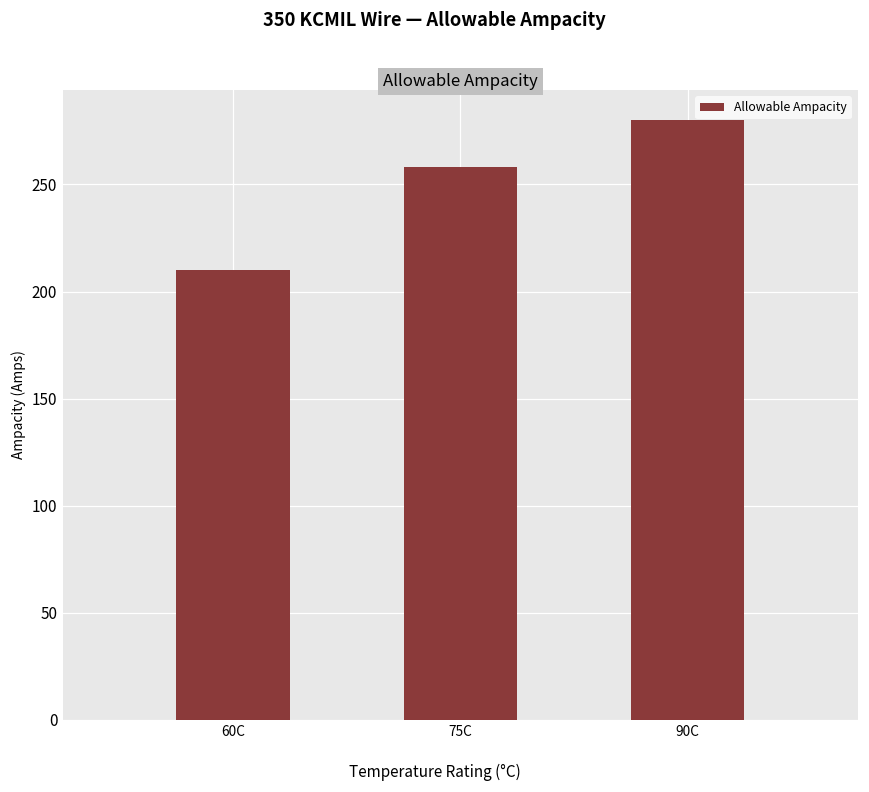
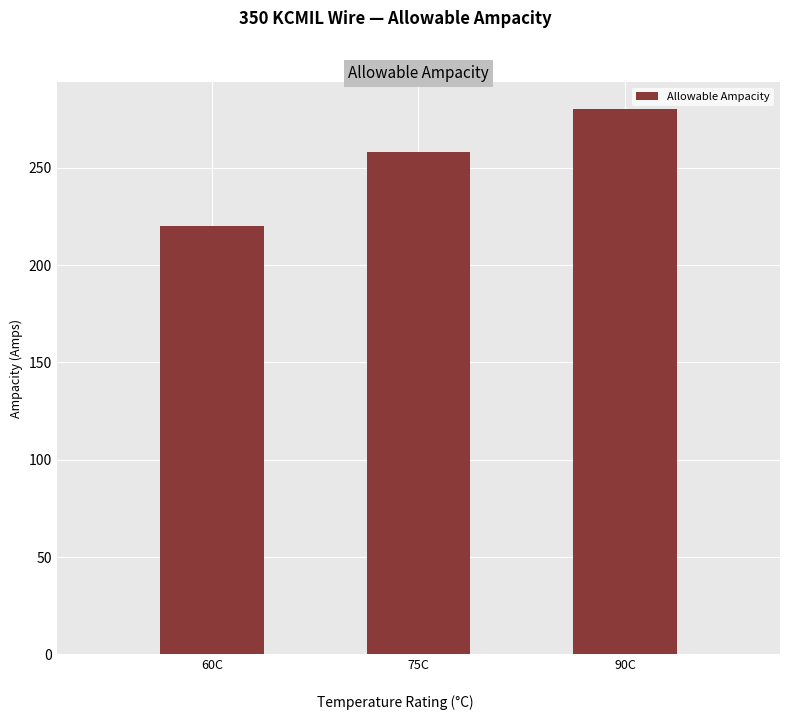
60C: 210 -> 220
